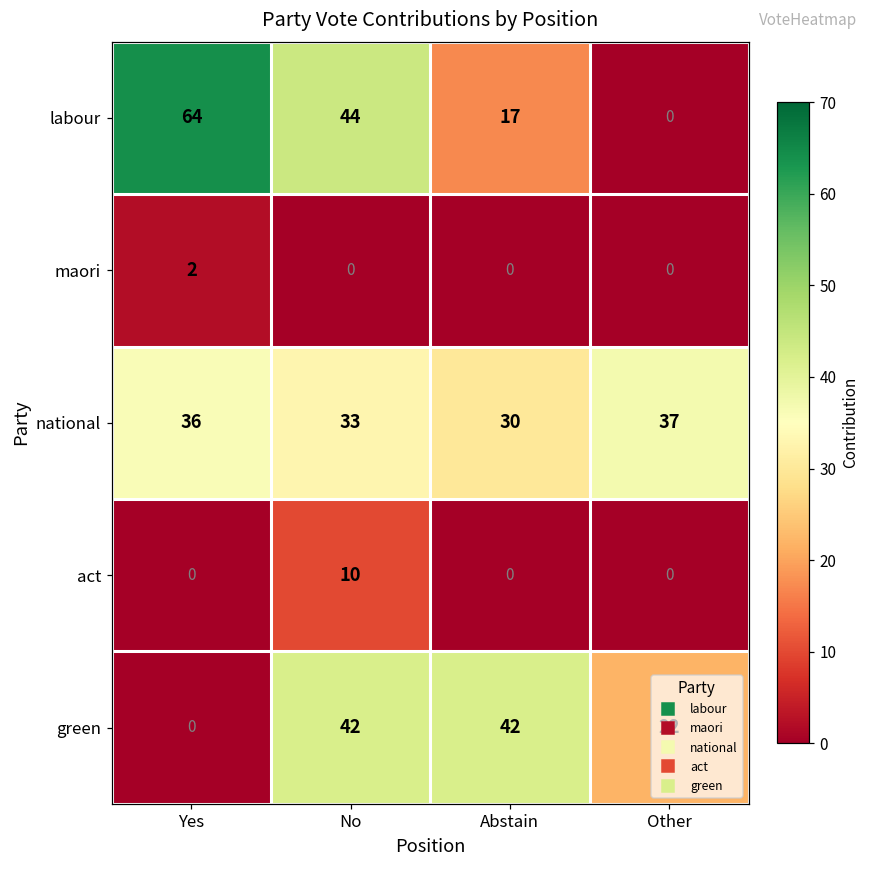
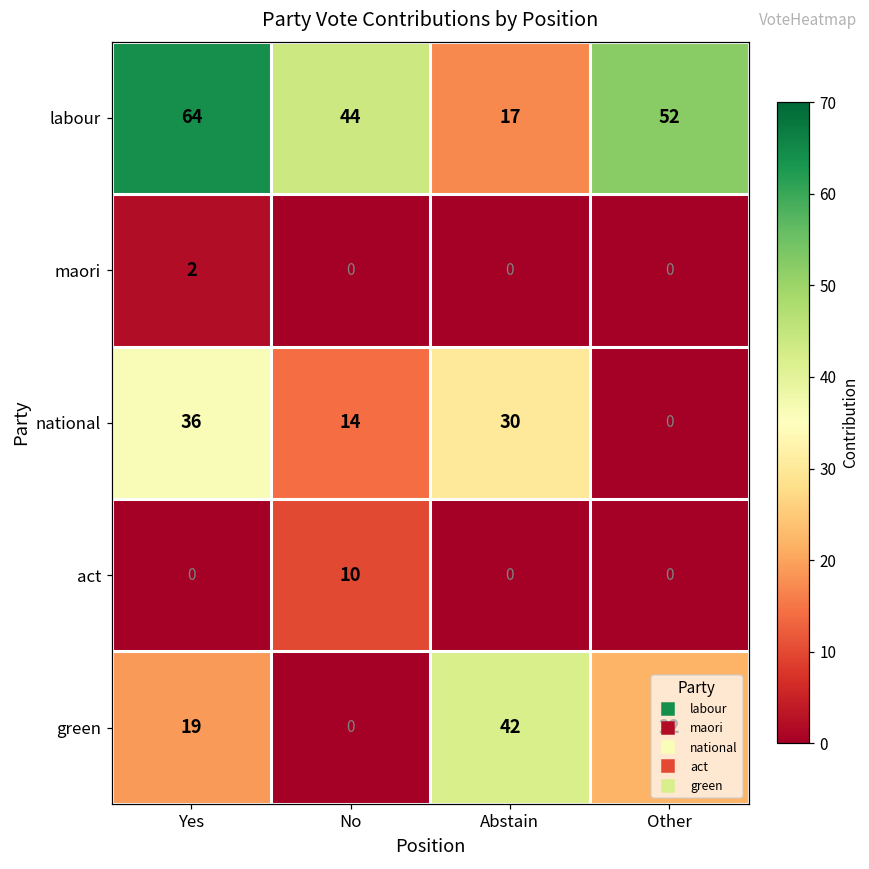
labour, Other: 0 -> 52
national, No: 33 -> 14
national, Other: 37 -> 0
green, Yes: 0 -> 19
green, No: 42 -> 0
